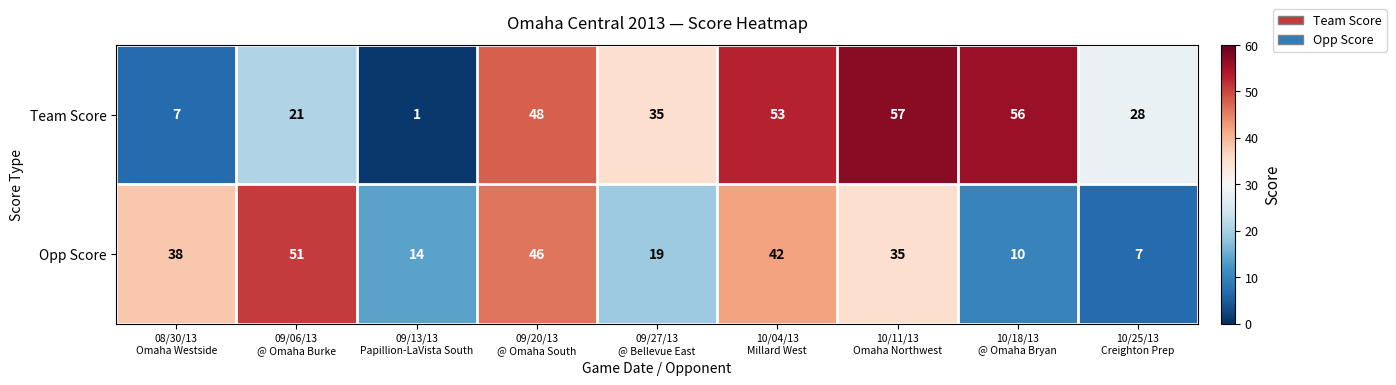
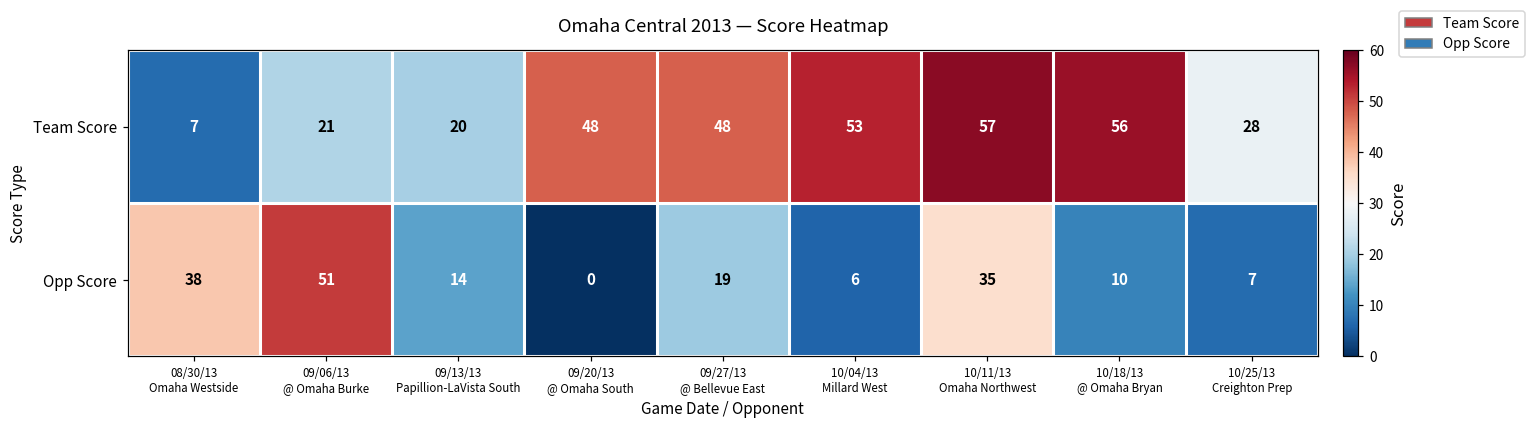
Team Score, 09/13/13 Papillion-LaVista South: 1 -> 20
Team Score, 09/27/13 @ Bellevue East: 35 -> 48
Opp Score, 09/20/13 @ Omaha South: 46 -> 0
Opp Score, 10/04/13 Millard West: 42 -> 6
